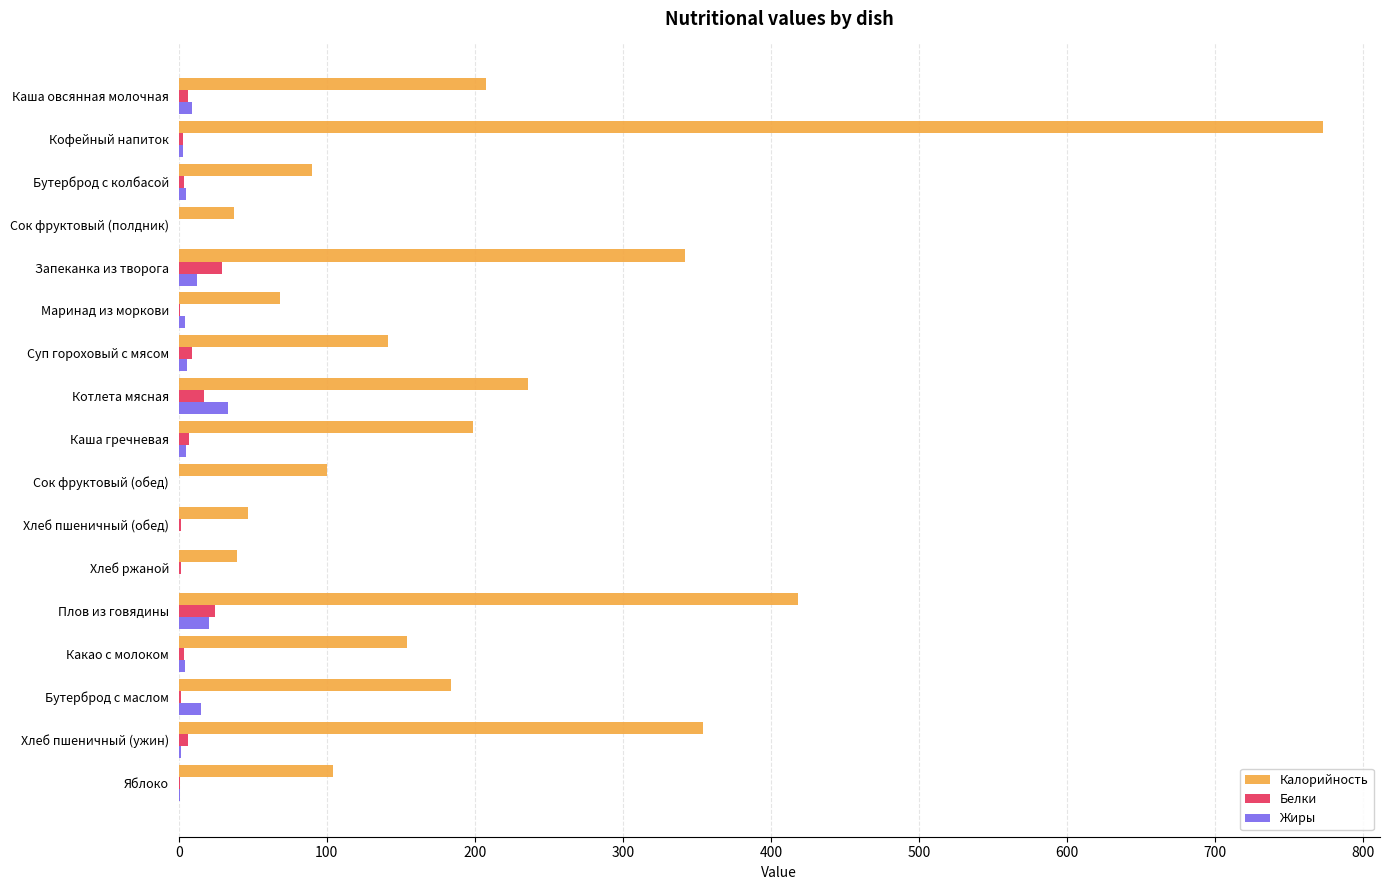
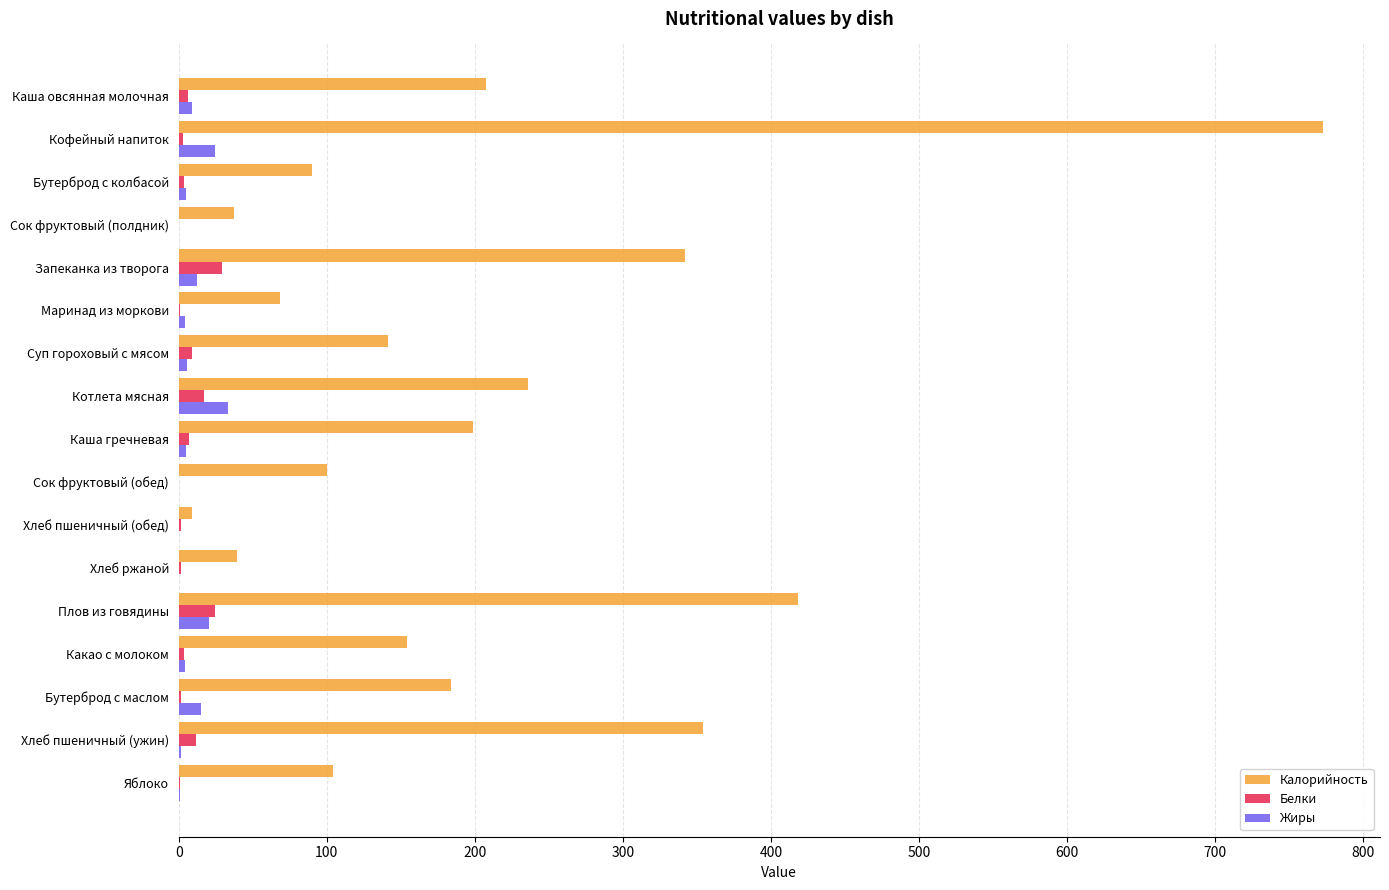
Жиры, Кофейный напиток: 3 -> 24
Калорийность, Хлеб пшеничный (обед): 47 -> 9
Белки, Хлеб пшеничный (ужин): 7 -> 12
